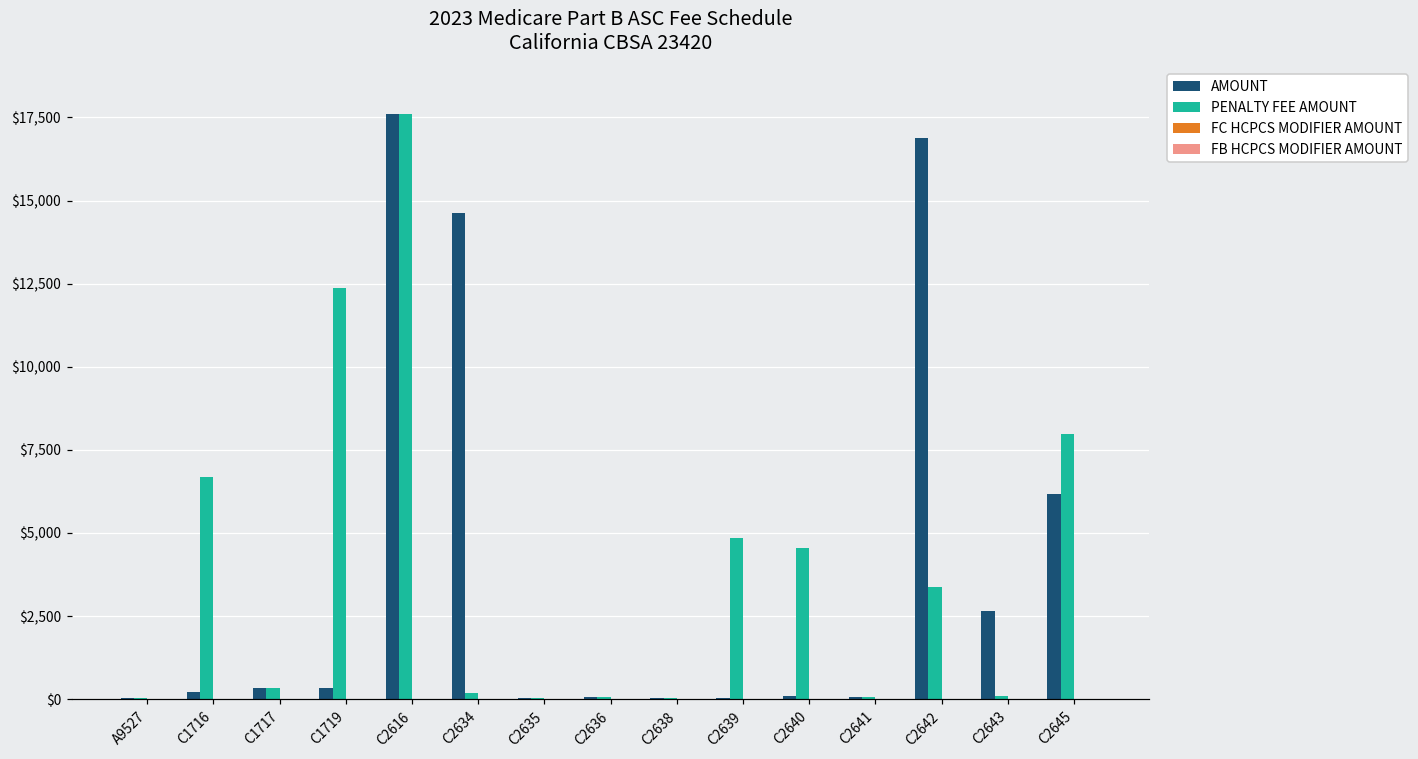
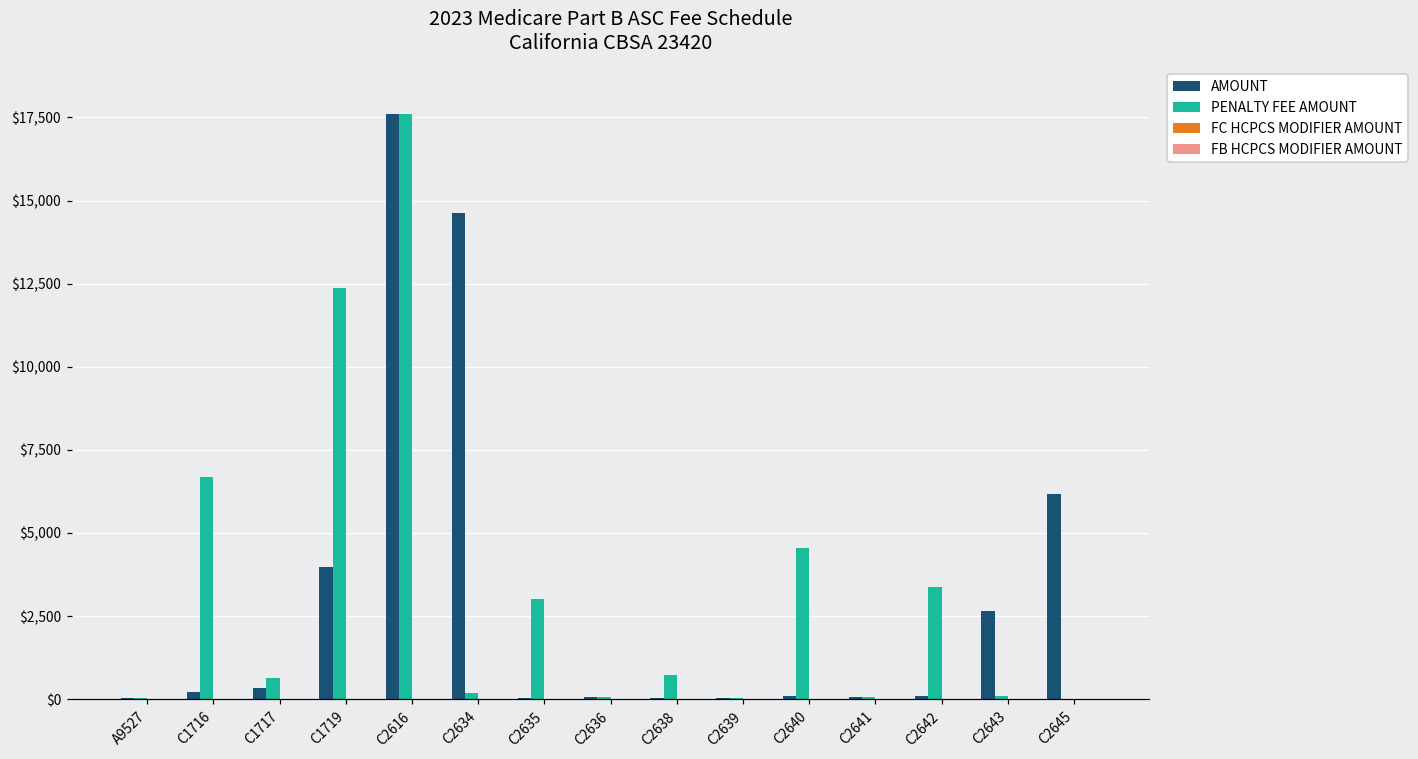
PENALTY FEE AMOUNT, C1717: $300 -> $600
AMOUNT, C1719: $300 -> $4,000
PENALTY FEE AMOUNT, C2635: $100 -> $3,000
PENALTY FEE AMOUNT, C2638: $0 -> $700
PENALTY FEE AMOUNT, C2639: $4,800 -> $0
AMOUNT, C2642: $16,900 -> $100
PENALTY FEE AMOUNT, C2645: $8,000 -> $0
